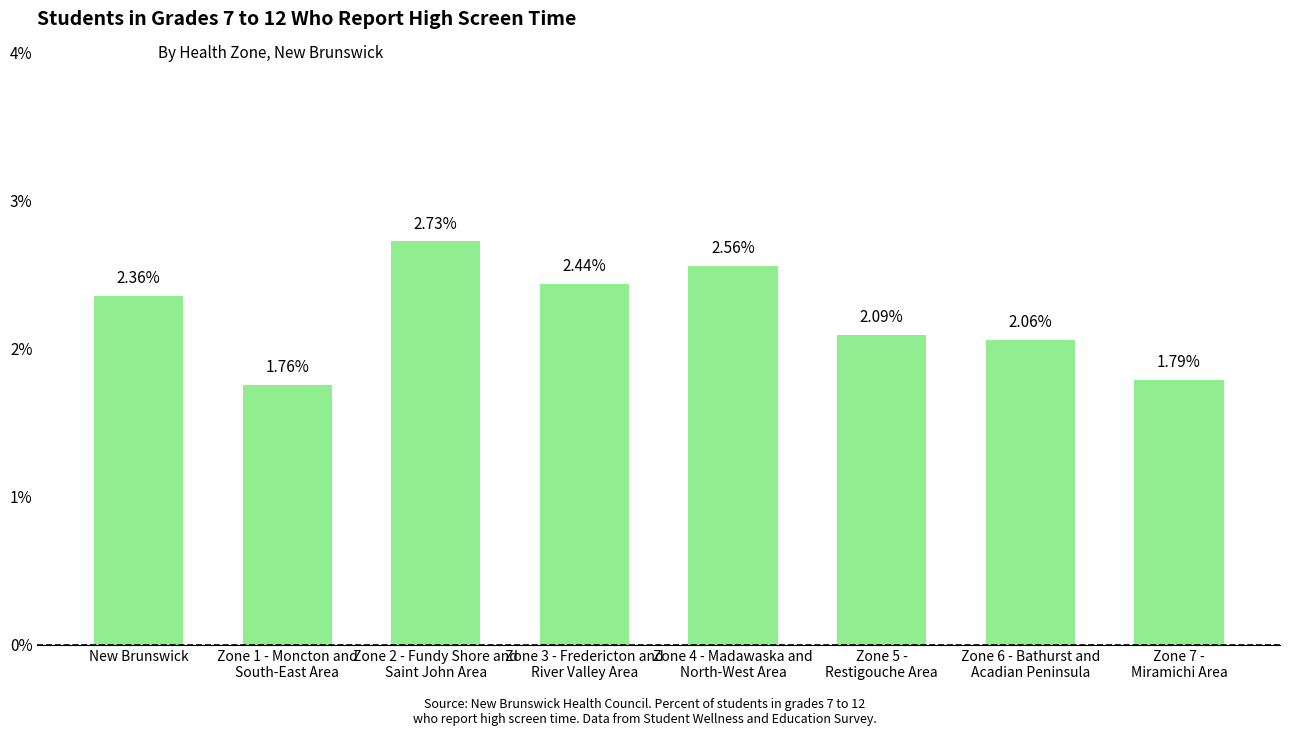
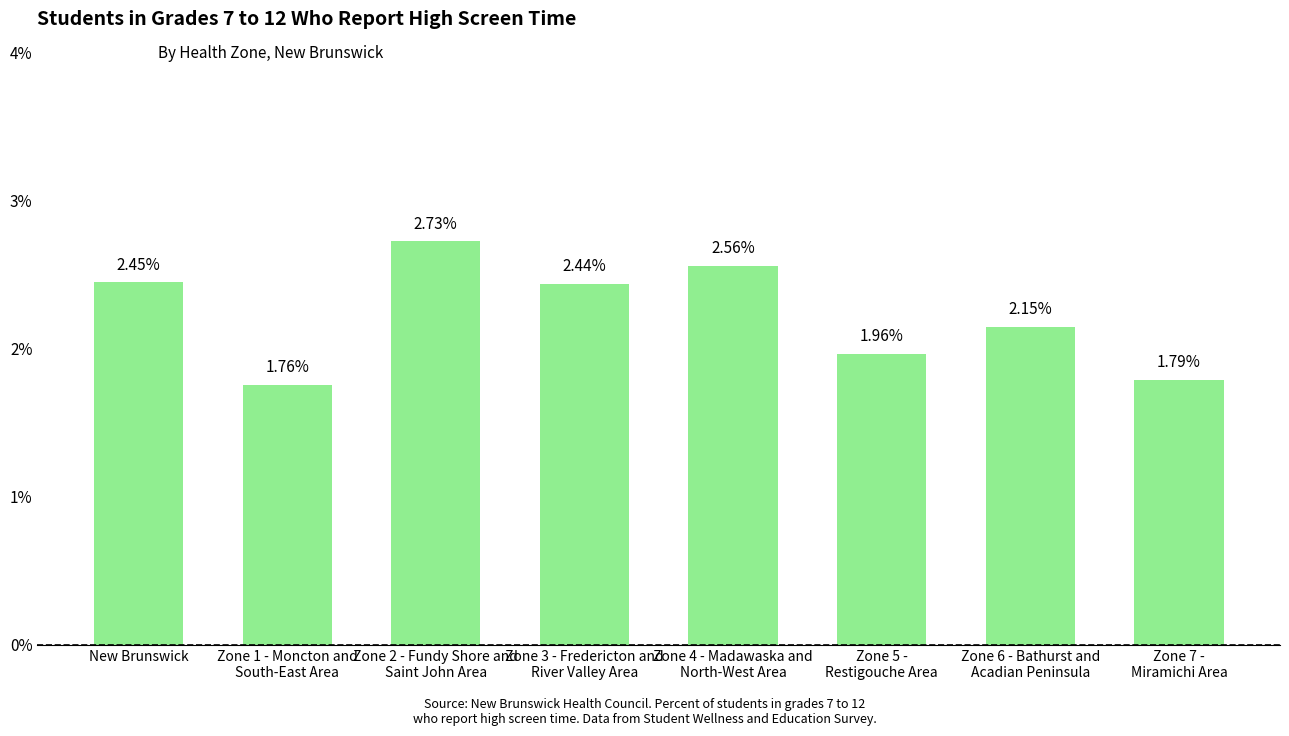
New Brunswick: 2.36% -> 2.45%
Zone 5 - Restigouche Area: 2.09% -> 1.96%
Zone 6 - Bathurst and Acadian Peninsula: 2.06% -> 2.15%
